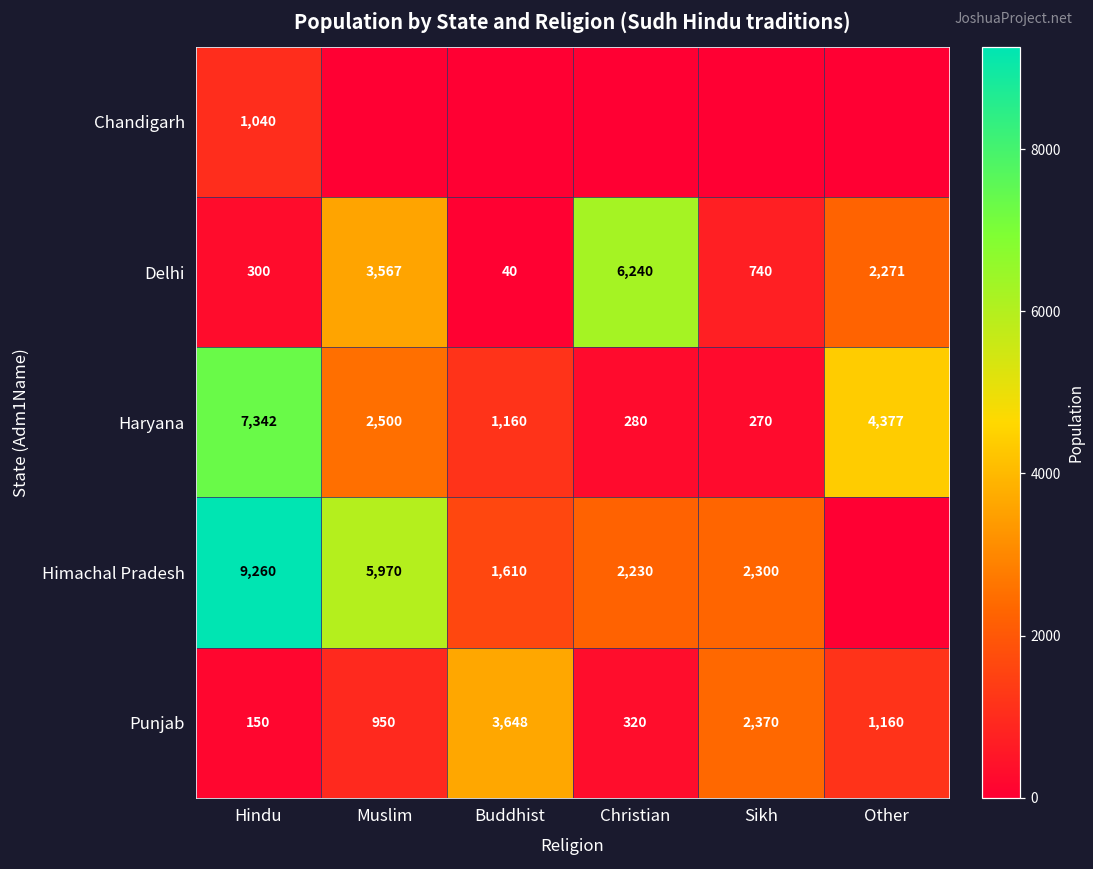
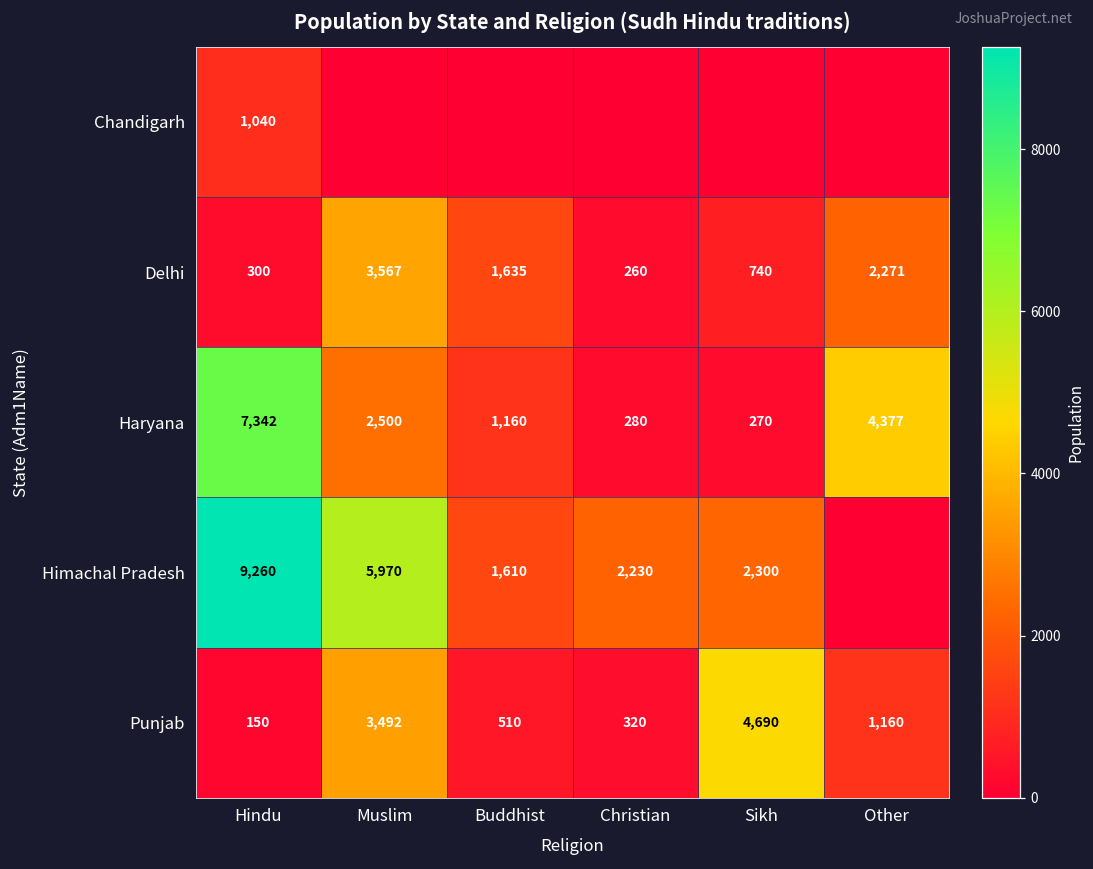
Delhi, Buddhist: 40 -> 1,635
Delhi, Christian: 6,240 -> 260
Punjab, Muslim: 950 -> 3,492
Punjab, Buddhist: 3,648 -> 510
Punjab, Sikh: 2,370 -> 4,690
